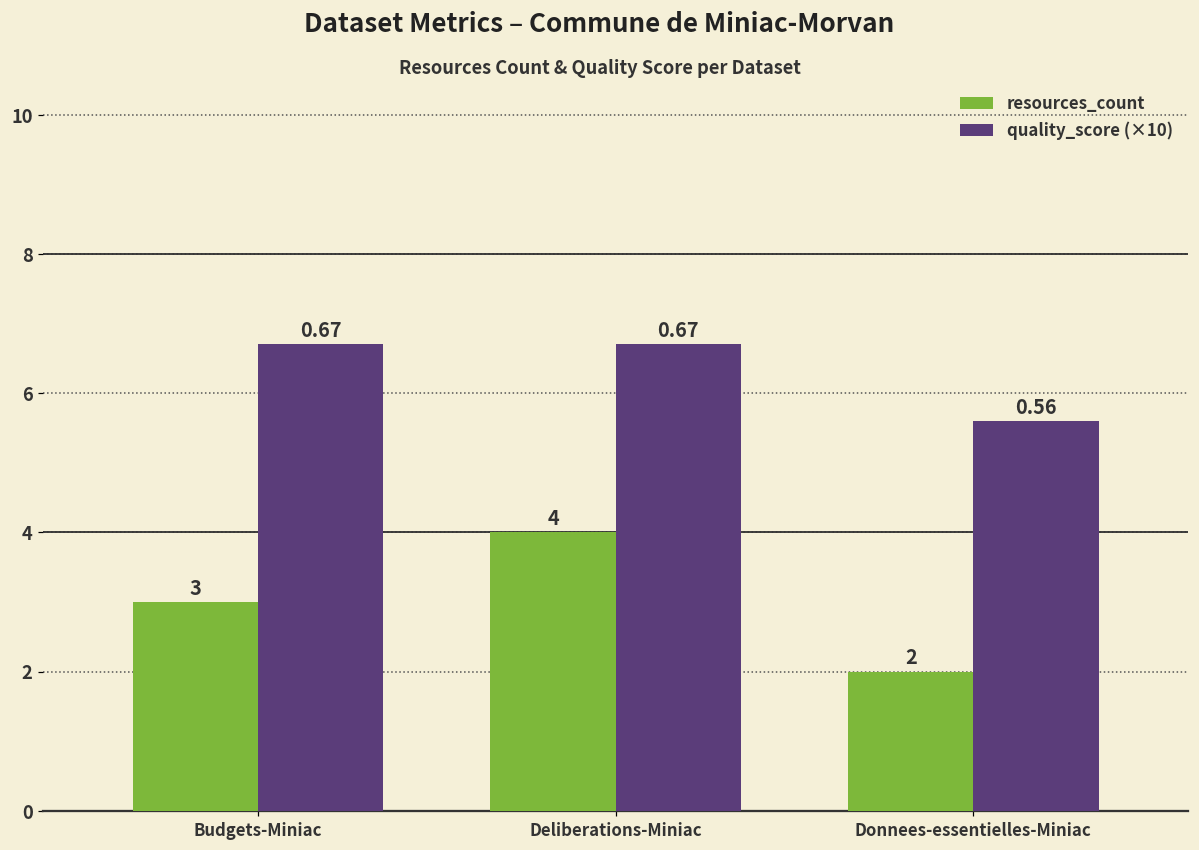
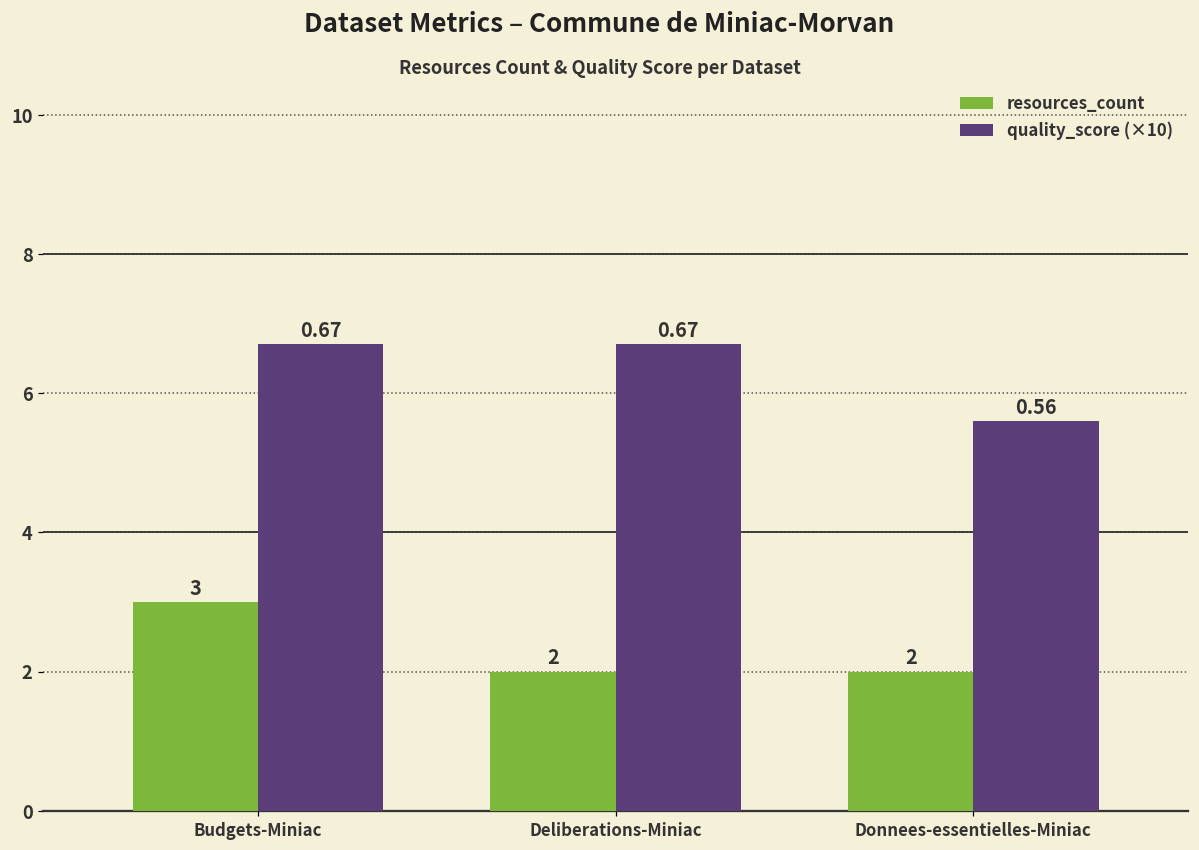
resources_count, Deliberations-Miniac: 4 -> 2
